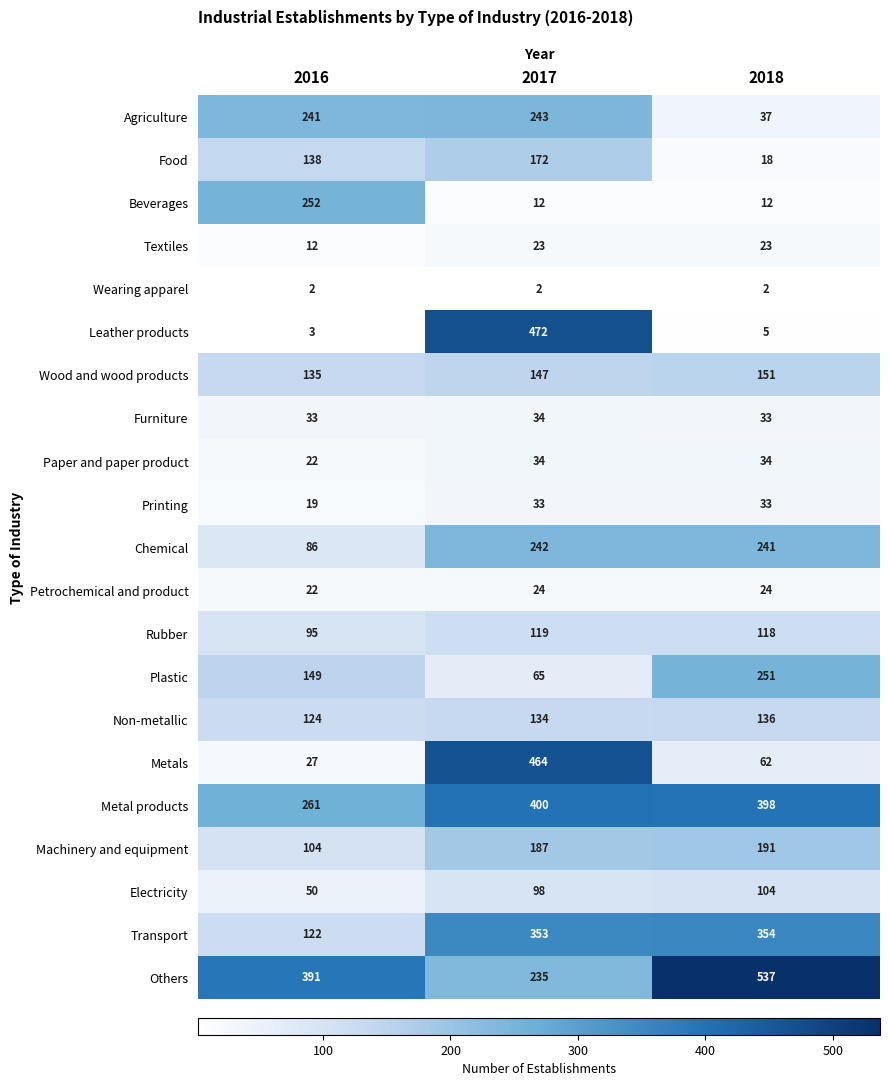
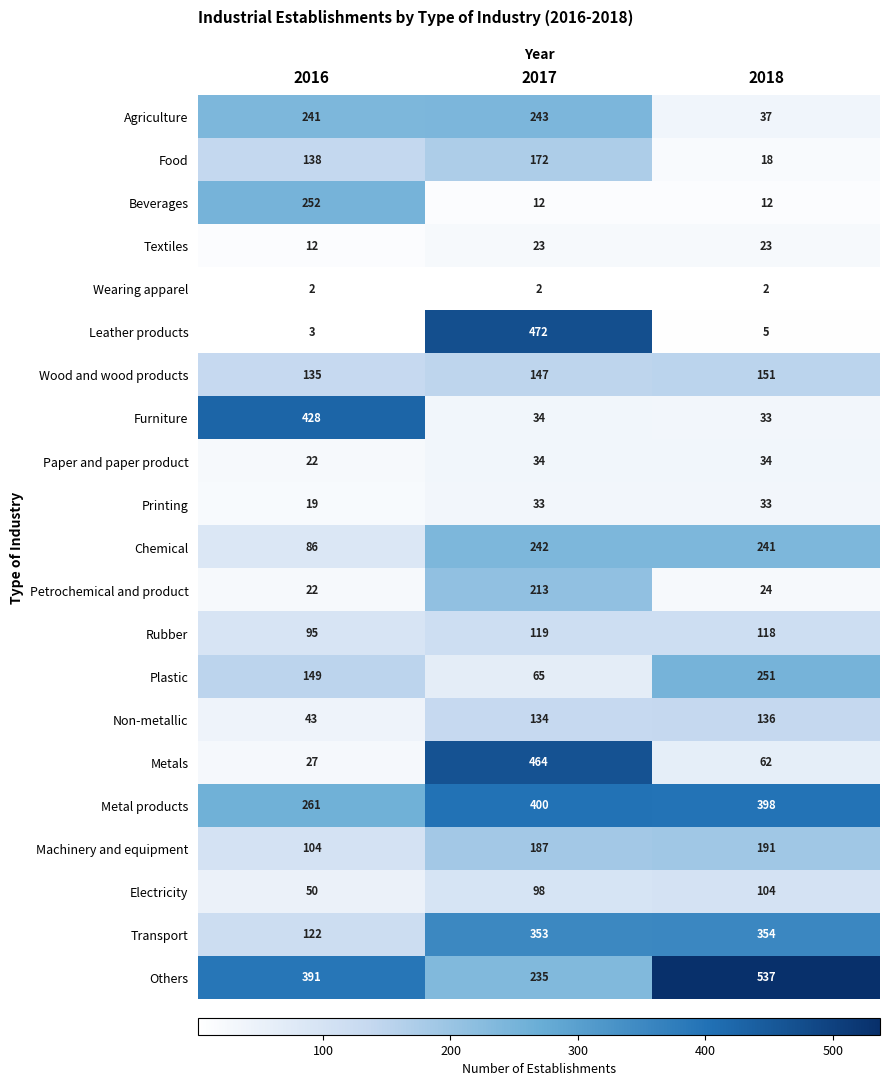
Furniture, 2016: 33 -> 428
Petrochemical and product, 2017: 24 -> 213
Non-metallic, 2016: 124 -> 43
